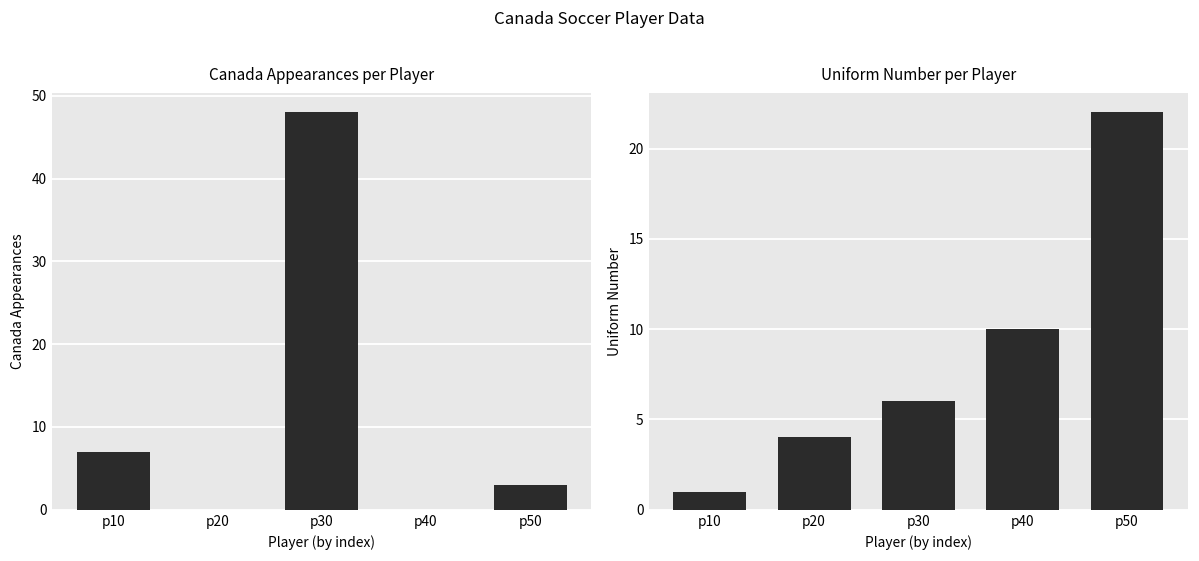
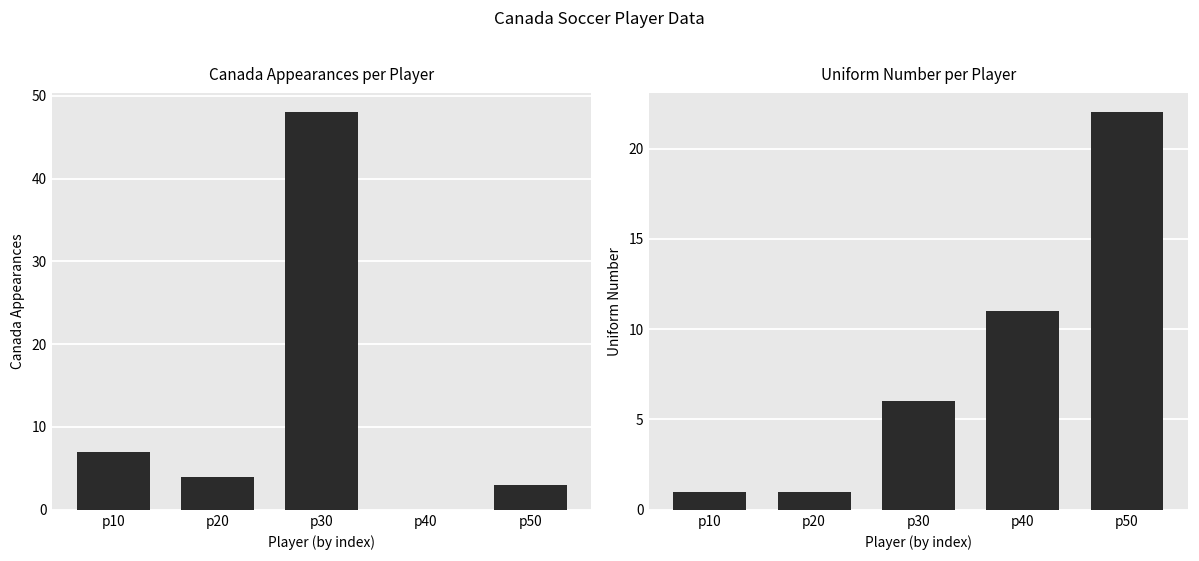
Canada Appearances per Player, p20: 0 -> 4
Uniform Number per Player, p20: 4 -> 1
Uniform Number per Player, p40: 10 -> 11
